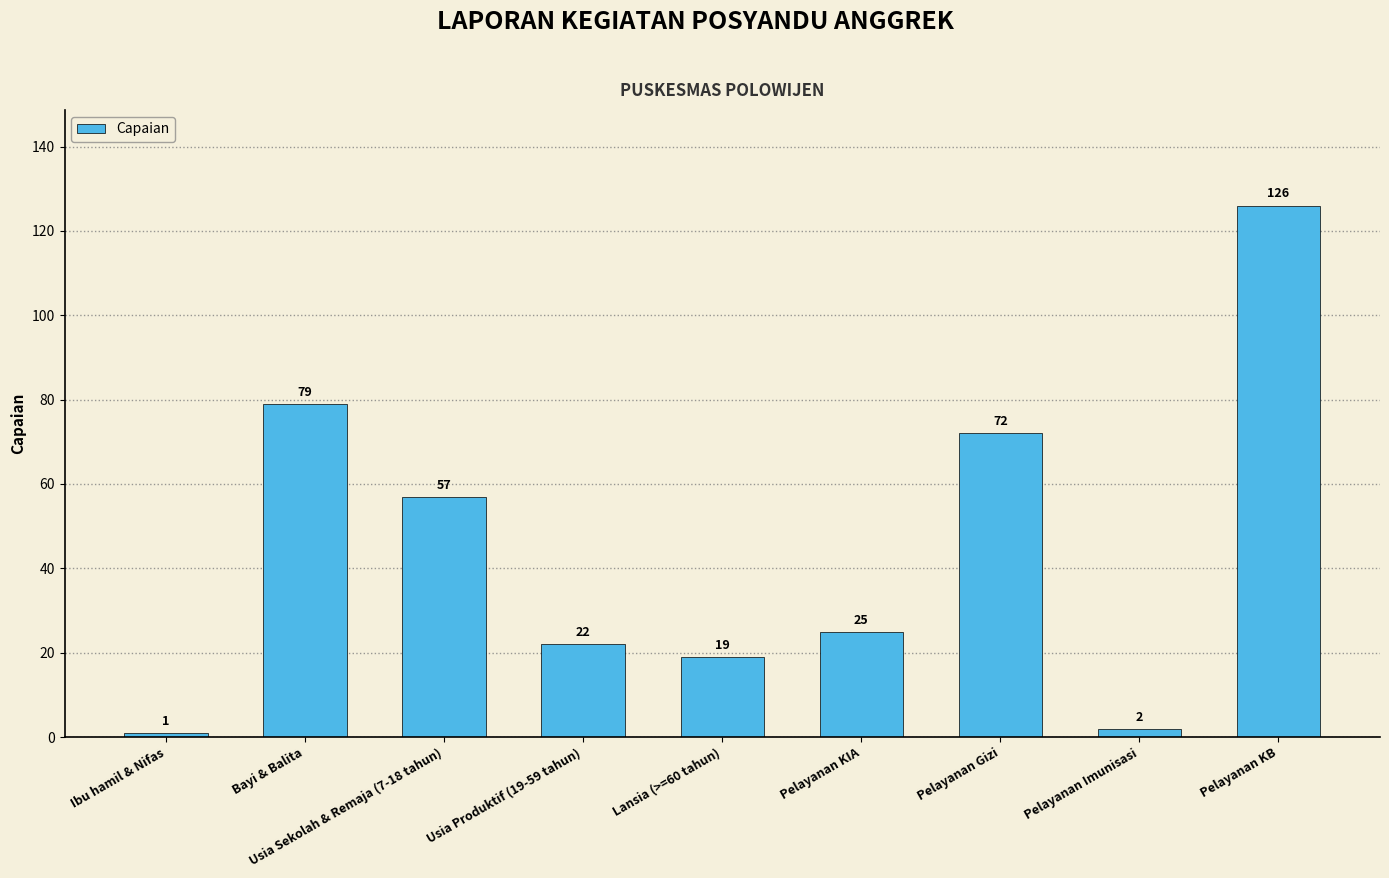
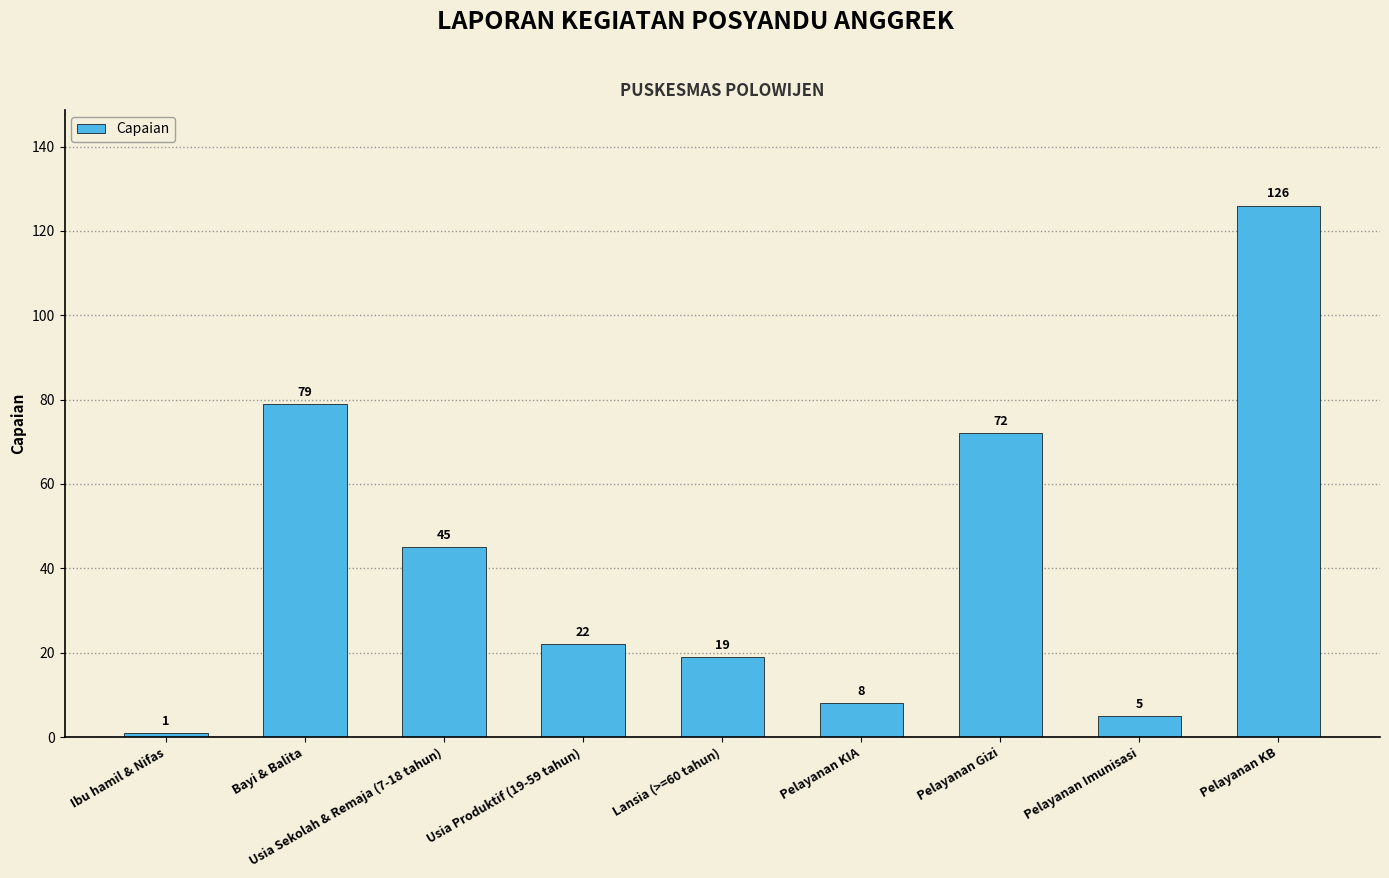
Usia Sekolah & Remaja (7-18 tahun): 57 -> 45
Pelayanan KIA: 25 -> 8
Pelayanan Imunisasi: 2 -> 5
